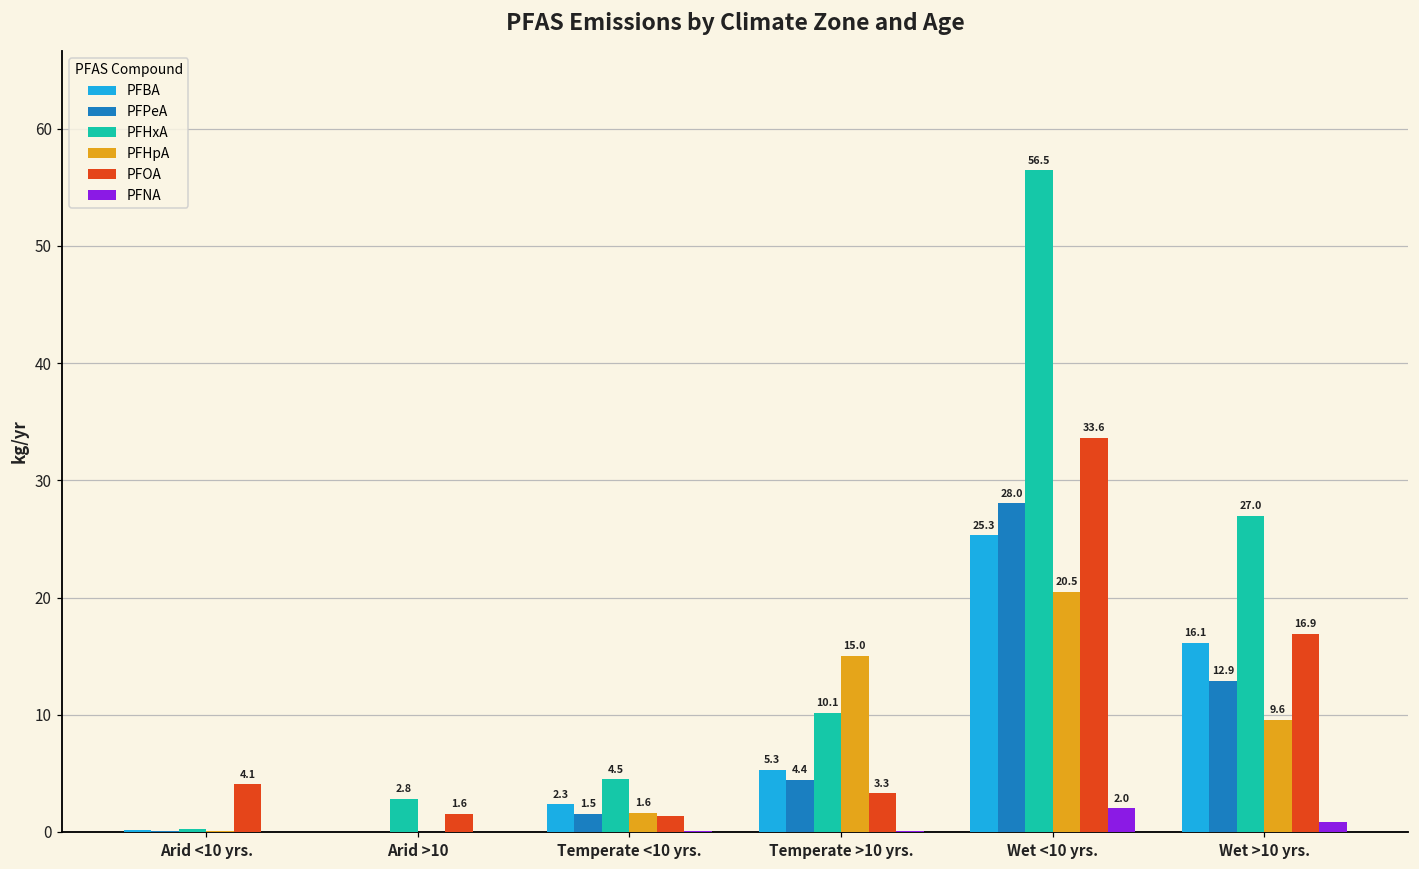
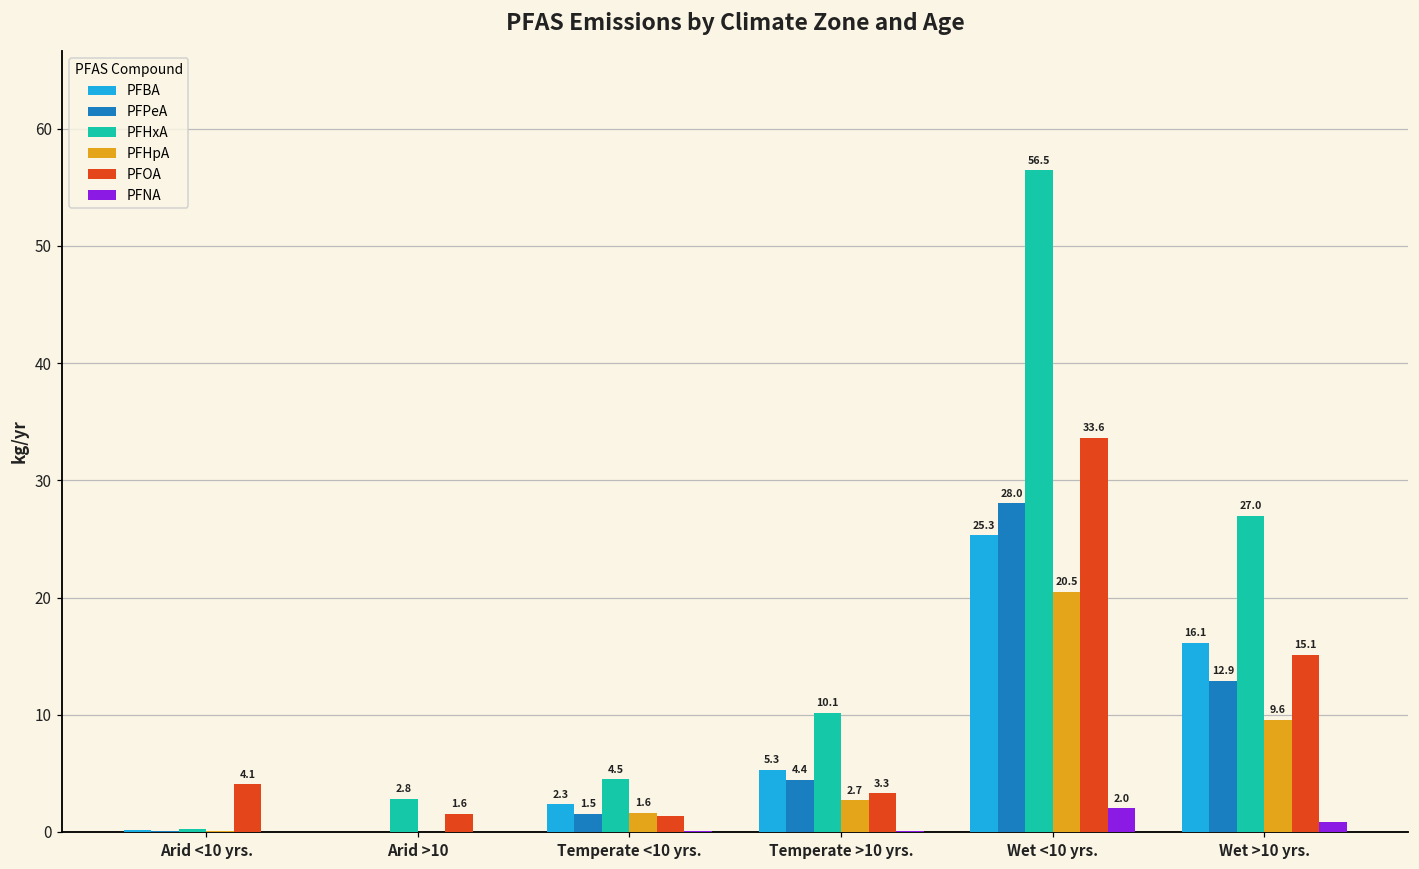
PFHpA, Temperate >10 yrs.: 15.0 -> 2.7
PFOA, Wet >10 yrs.: 16.9 -> 15.1
